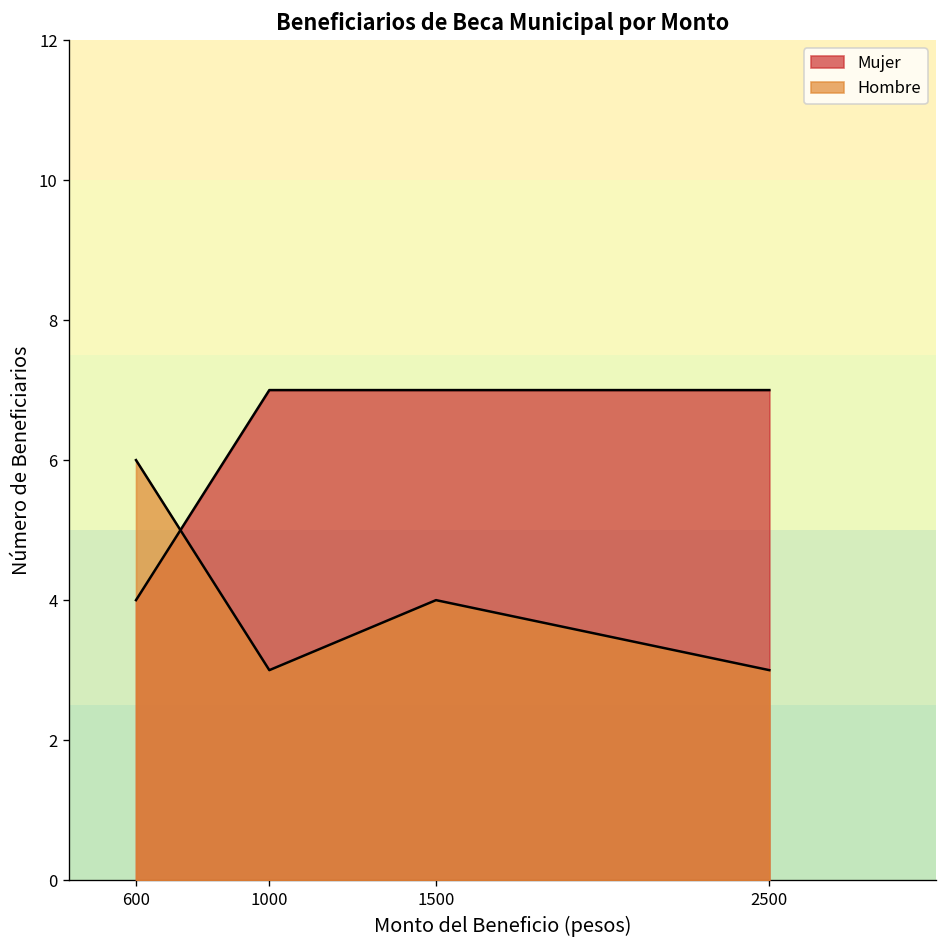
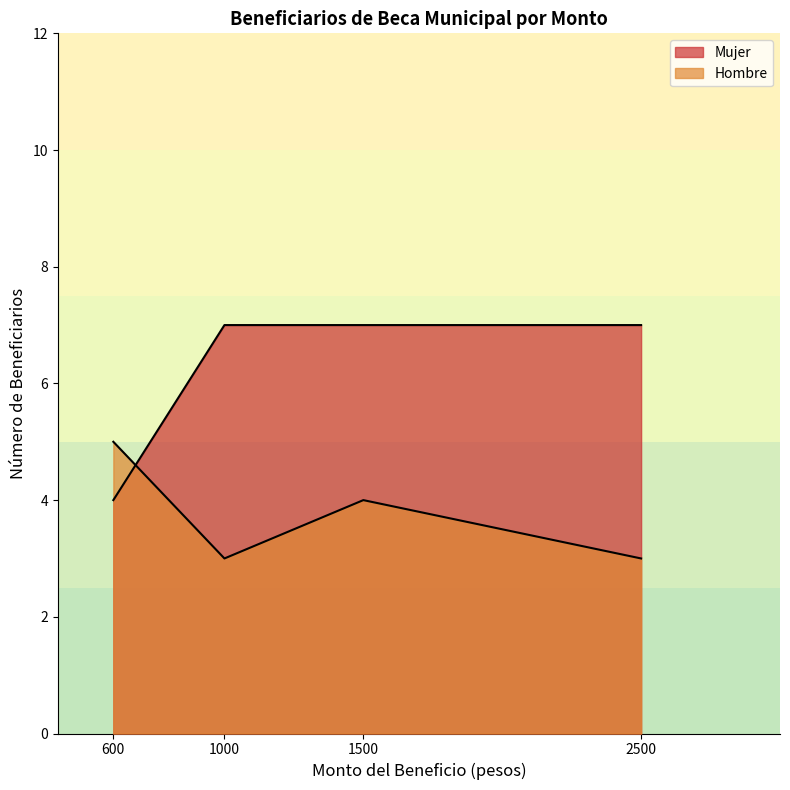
Hombre, 600: 6 -> 5
